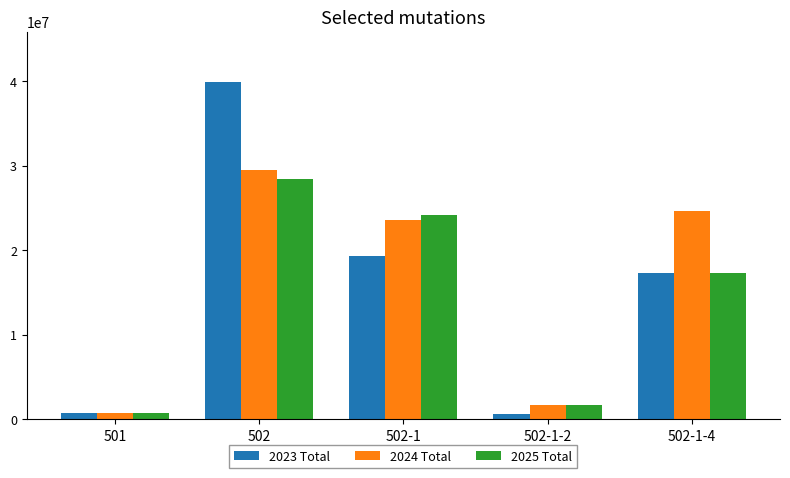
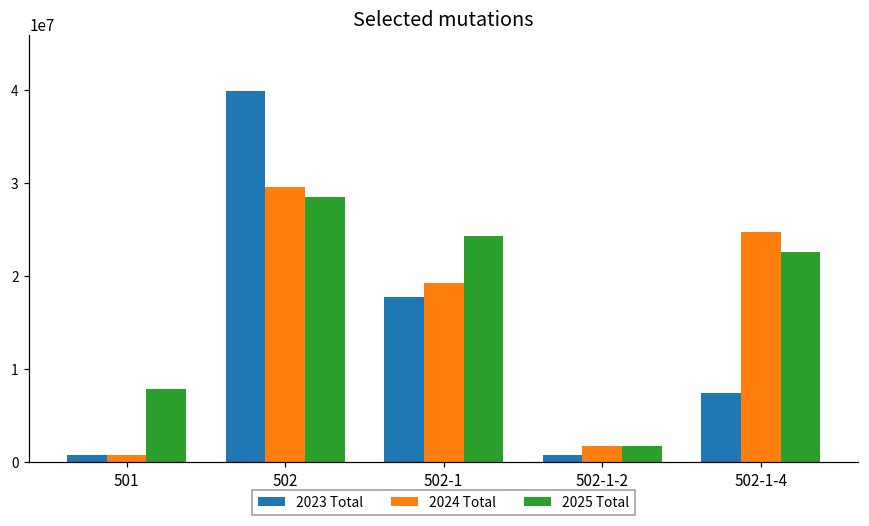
2025 Total, 501: 1000000 -> 8000000
2023 Total, 502-1: 19000000 -> 18000000
2024 Total, 502-1: 24000000 -> 19000000
2023 Total, 502-1-4: 17000000 -> 7000000
2025 Total, 502-1-4: 17000000 -> 23000000
